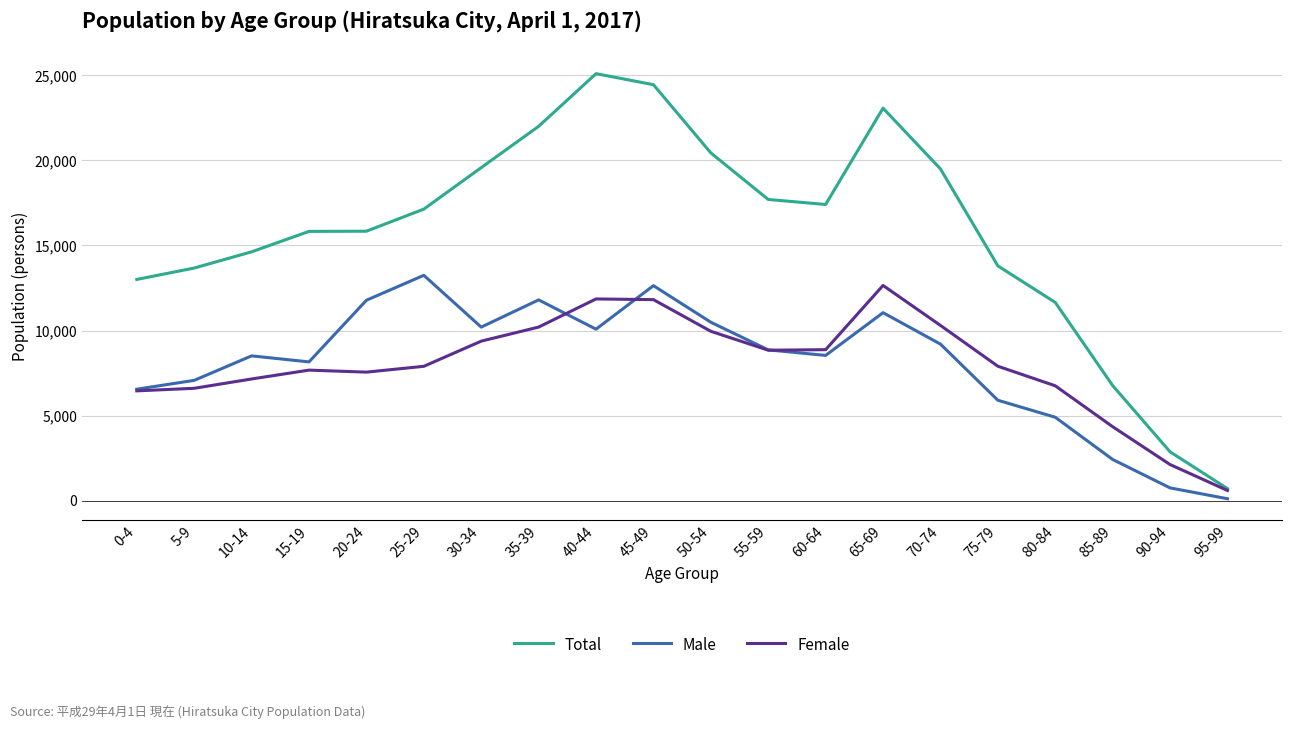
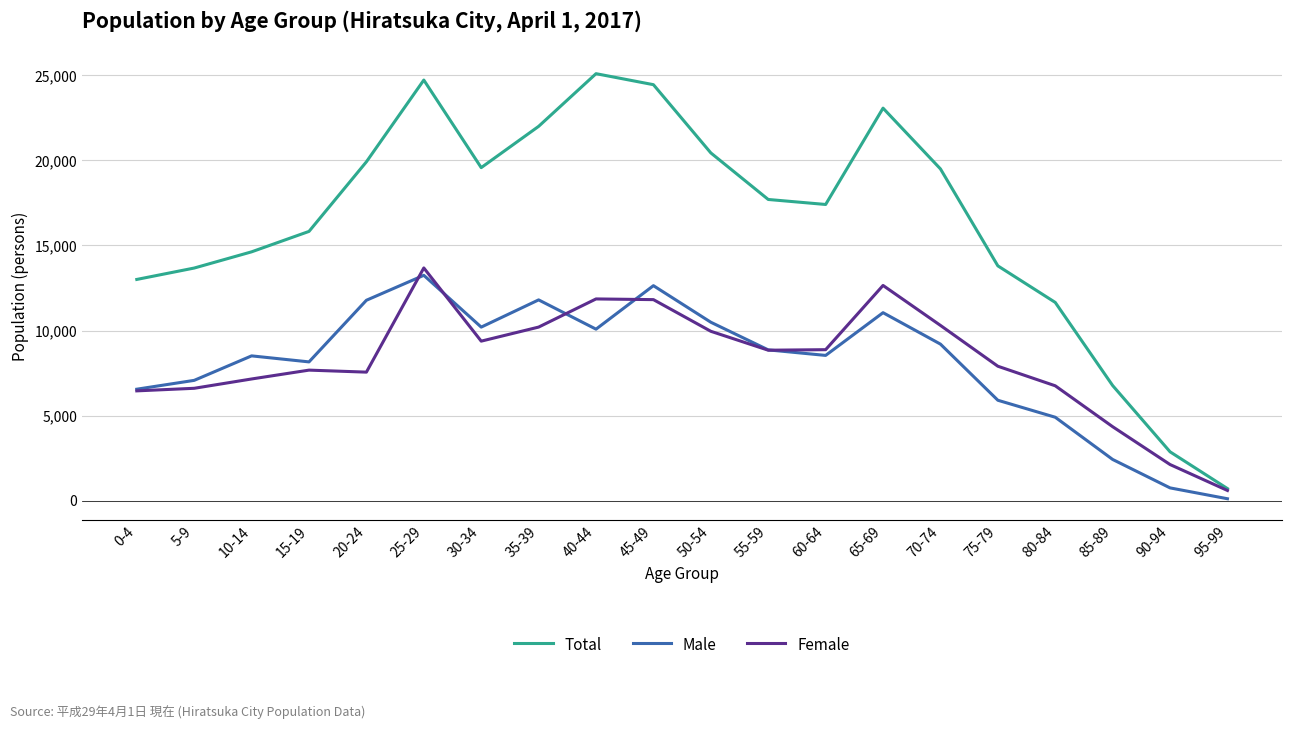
Total, 20-24: 15,800 -> 19,900
Total, 25-29: 17,100 -> 24,700
Female, 25-29: 7,900 -> 13,700
